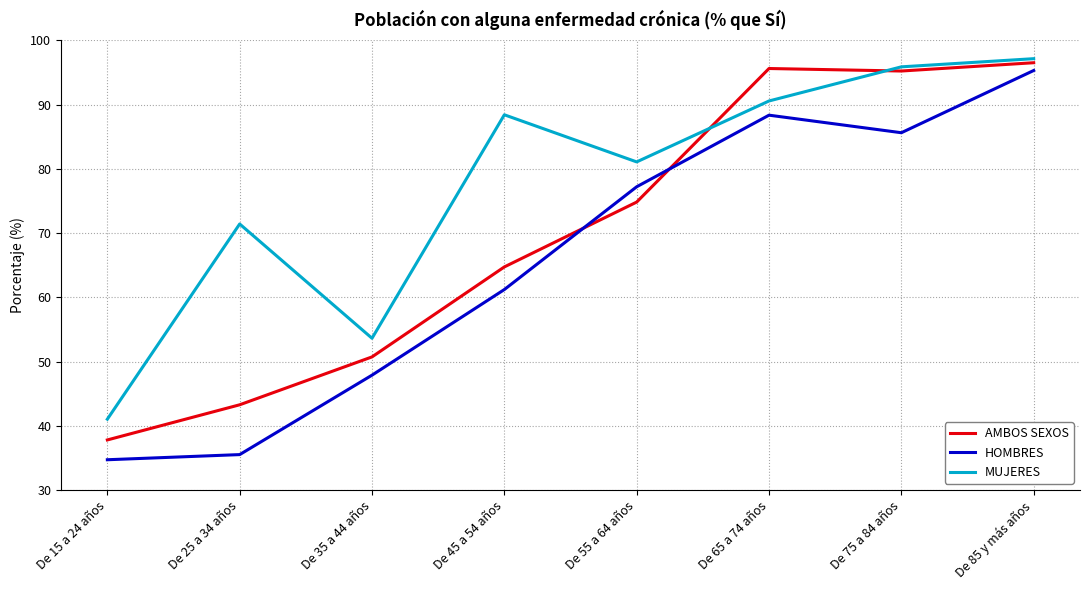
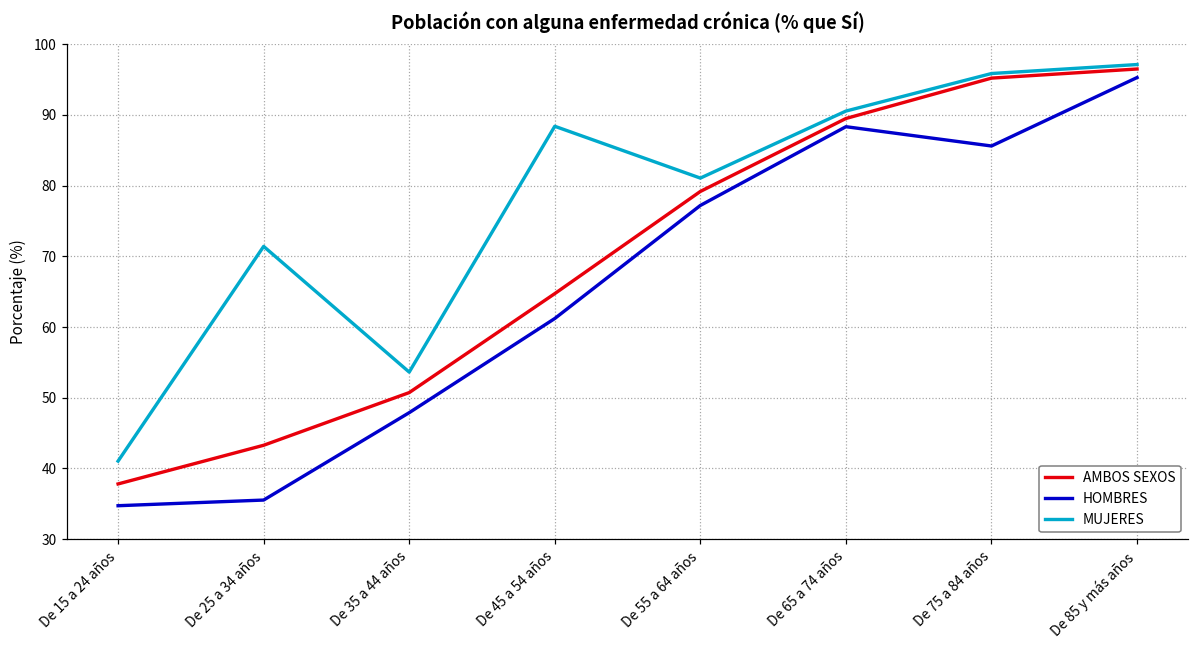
AMBOS SEXOS, De 55 a 64 años: 75 -> 79
AMBOS SEXOS, De 65 a 74 años: 96 -> 90
